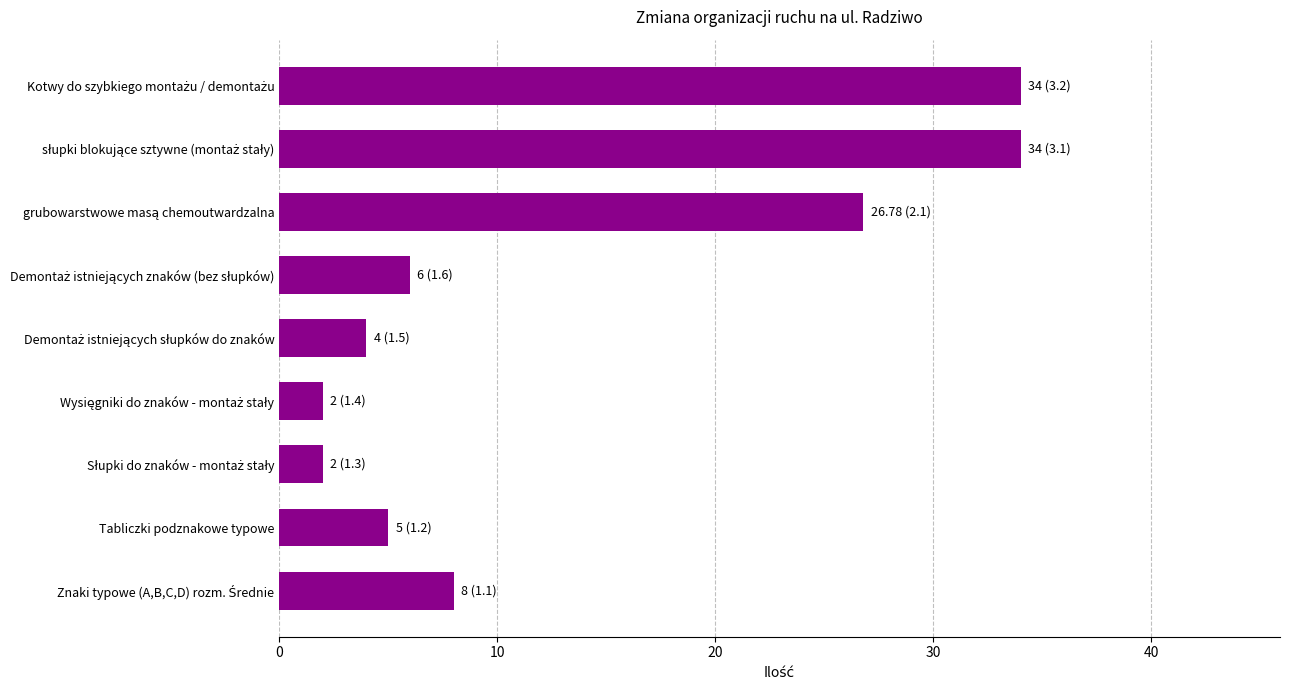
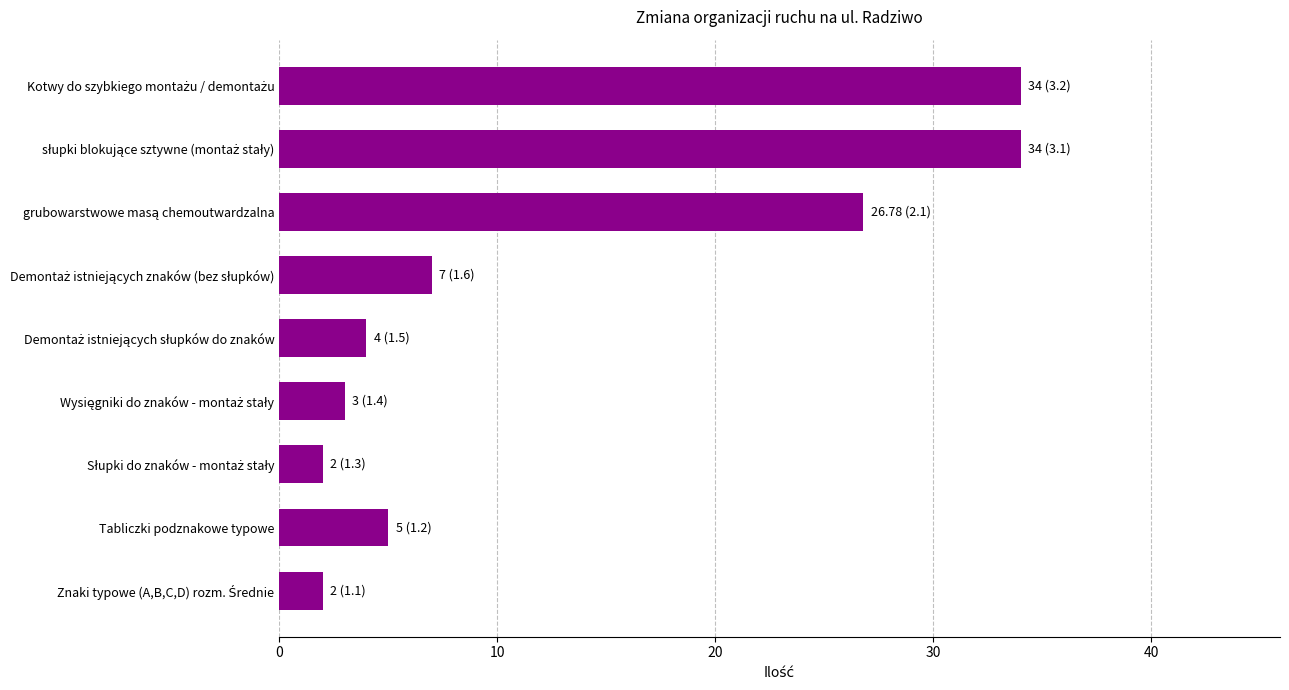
Demontaż istniejących znaków (bez słupków): 6 -> 7
Wysięgniki do znaków - montaż stały: 2 -> 3
Znaki typowe (A,B,C,D) rozm. Średnie: 8 -> 2
